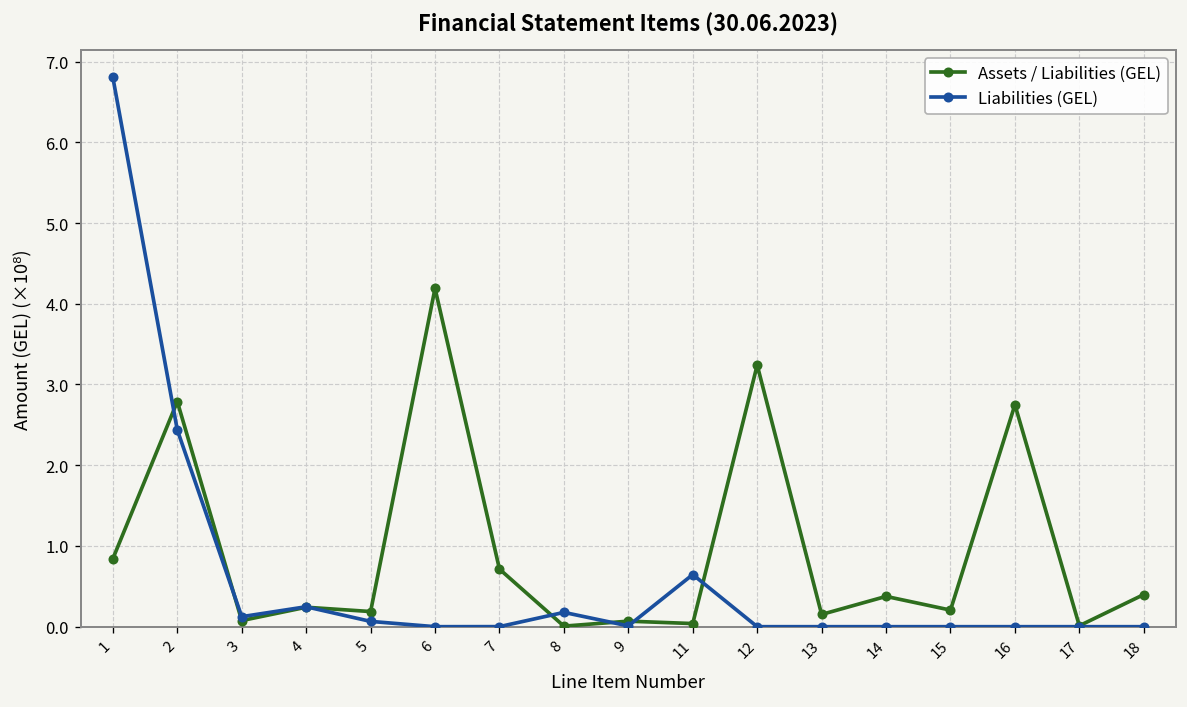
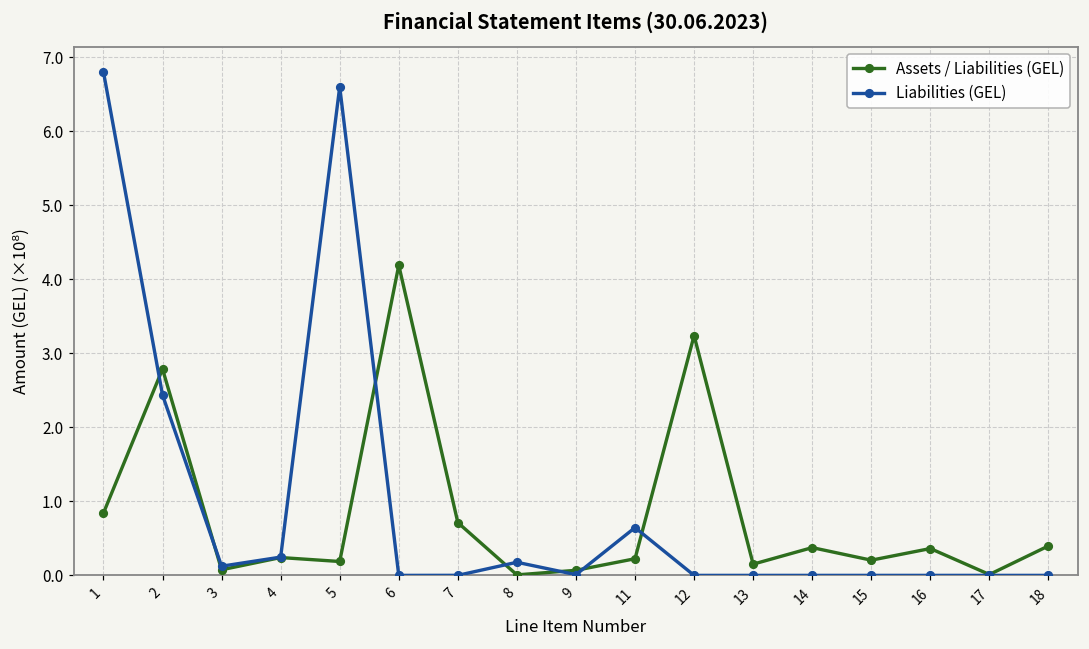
Liabilities (GEL), 5: 0.1 -> 6.6
Assets / Liabilities (GEL), 11: 0.0 -> 0.2
Assets / Liabilities (GEL), 16: 2.7 -> 0.4
